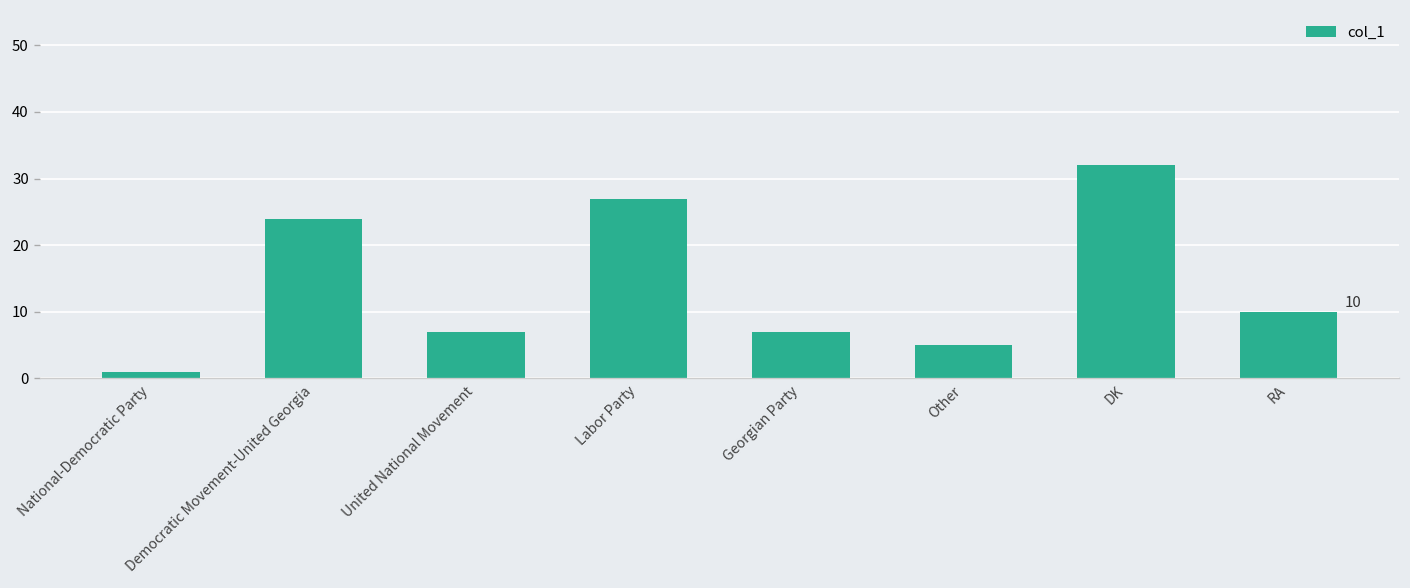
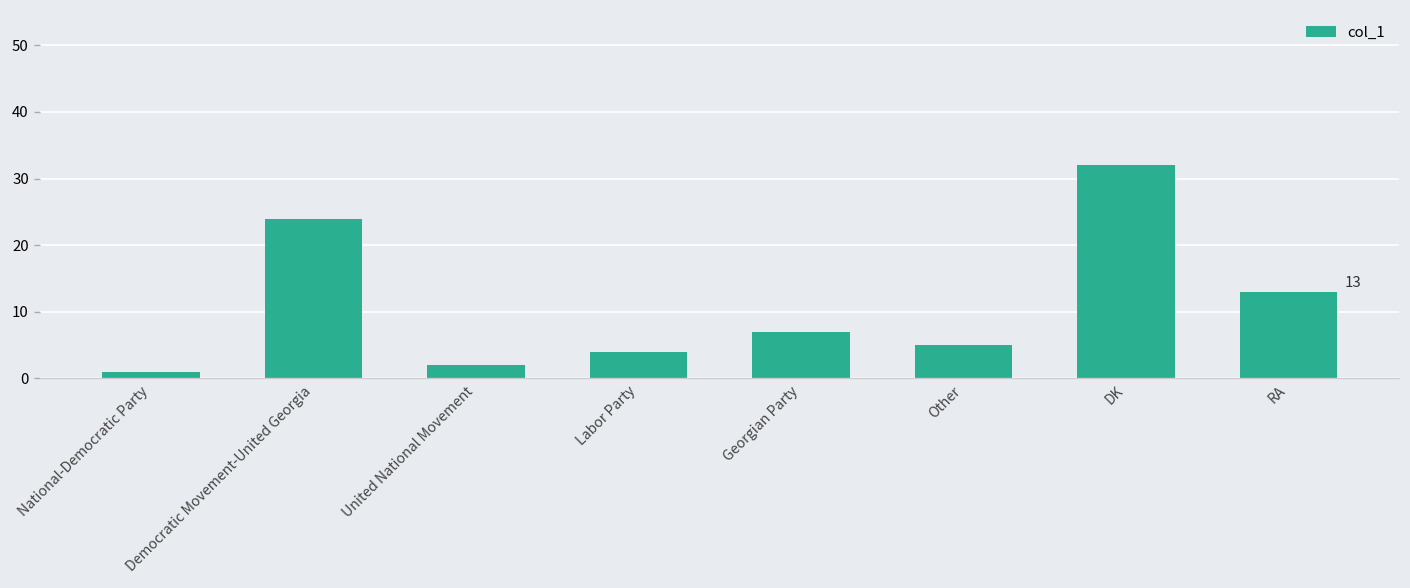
United National Movement: 7 -> 2
Labor Party: 27 -> 4
RA: 10 -> 13
